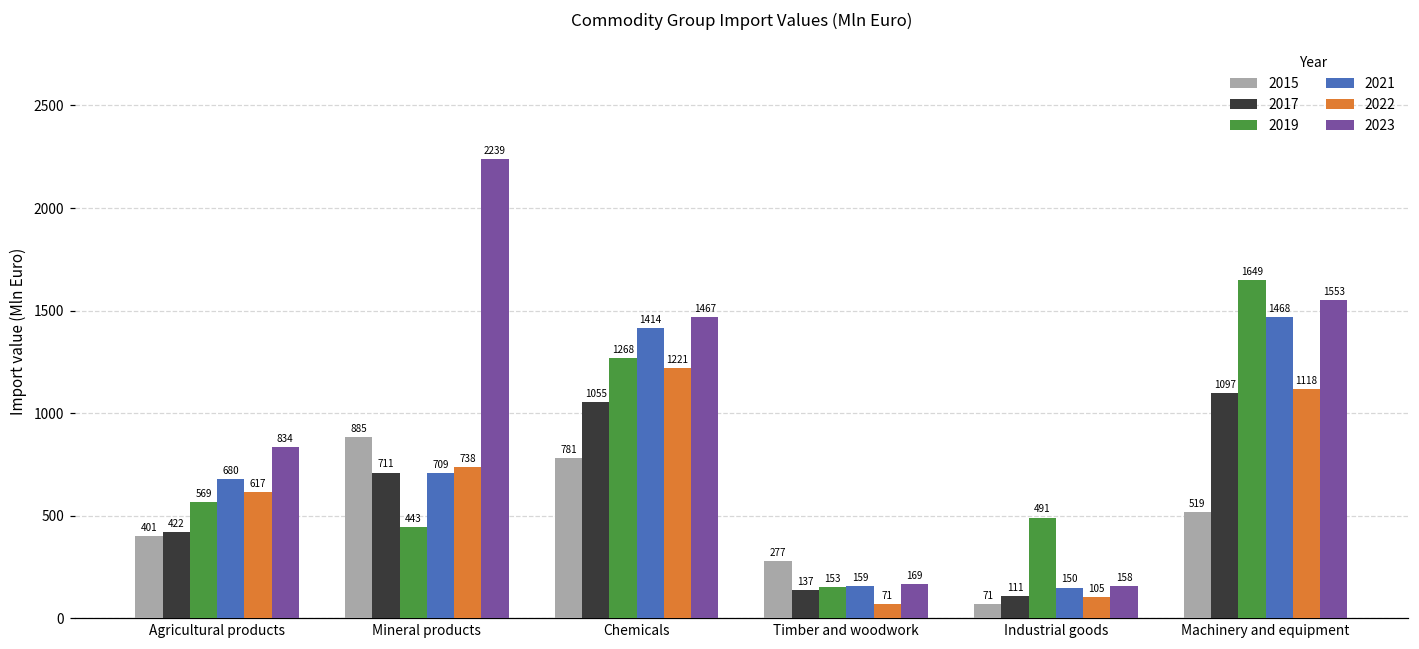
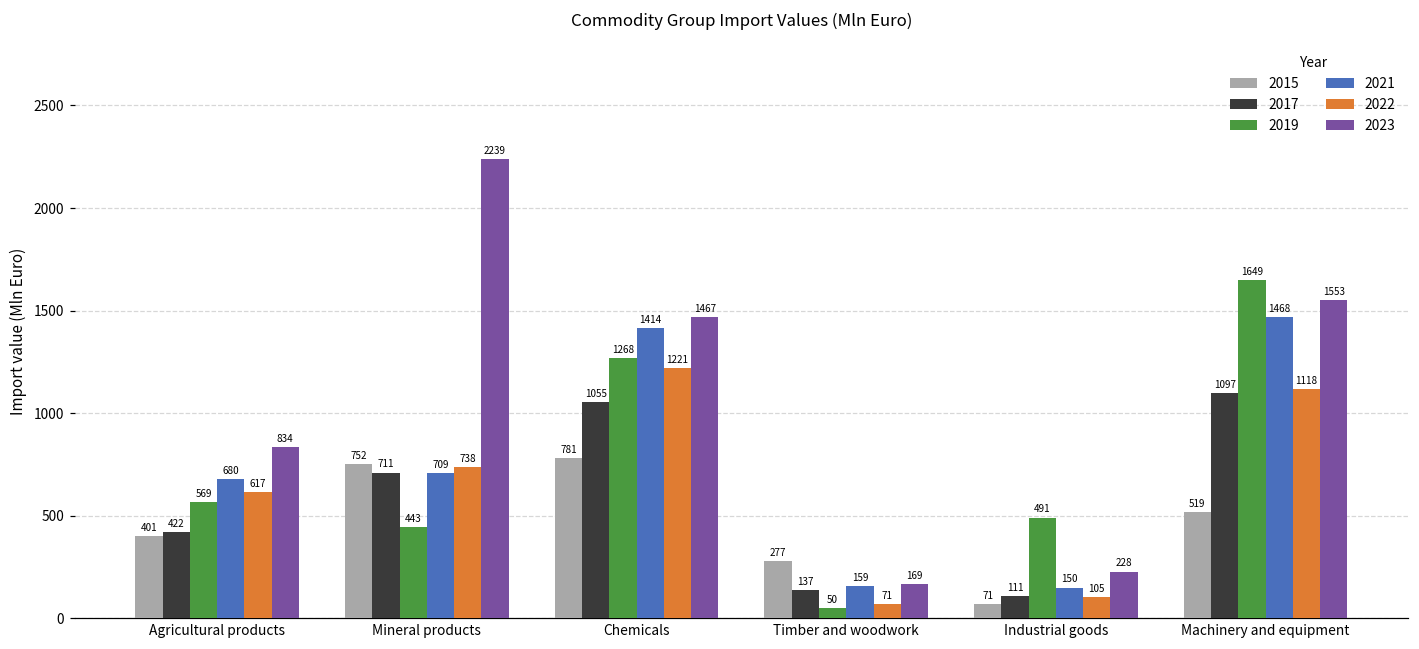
2015, Mineral products: 885 -> 752
2019, Timber and woodwork: 153 -> 50
2023, Industrial goods: 158 -> 228
